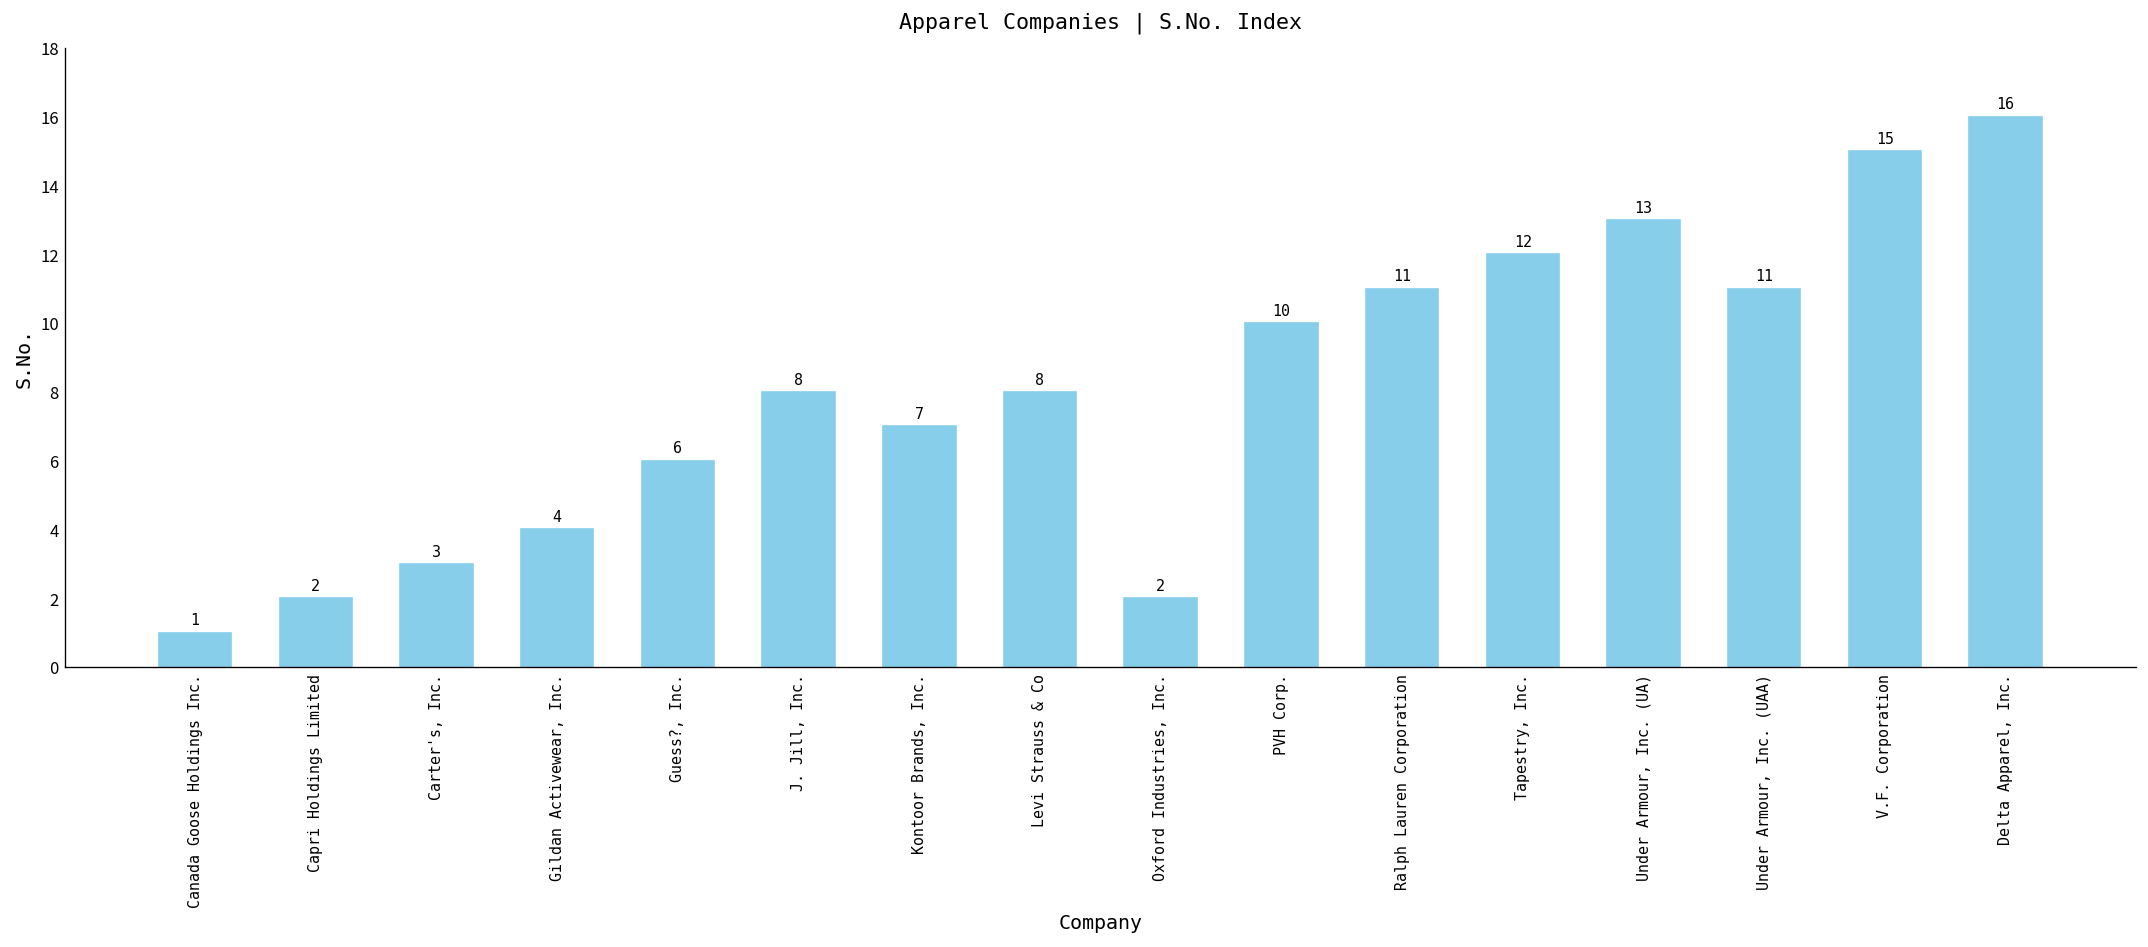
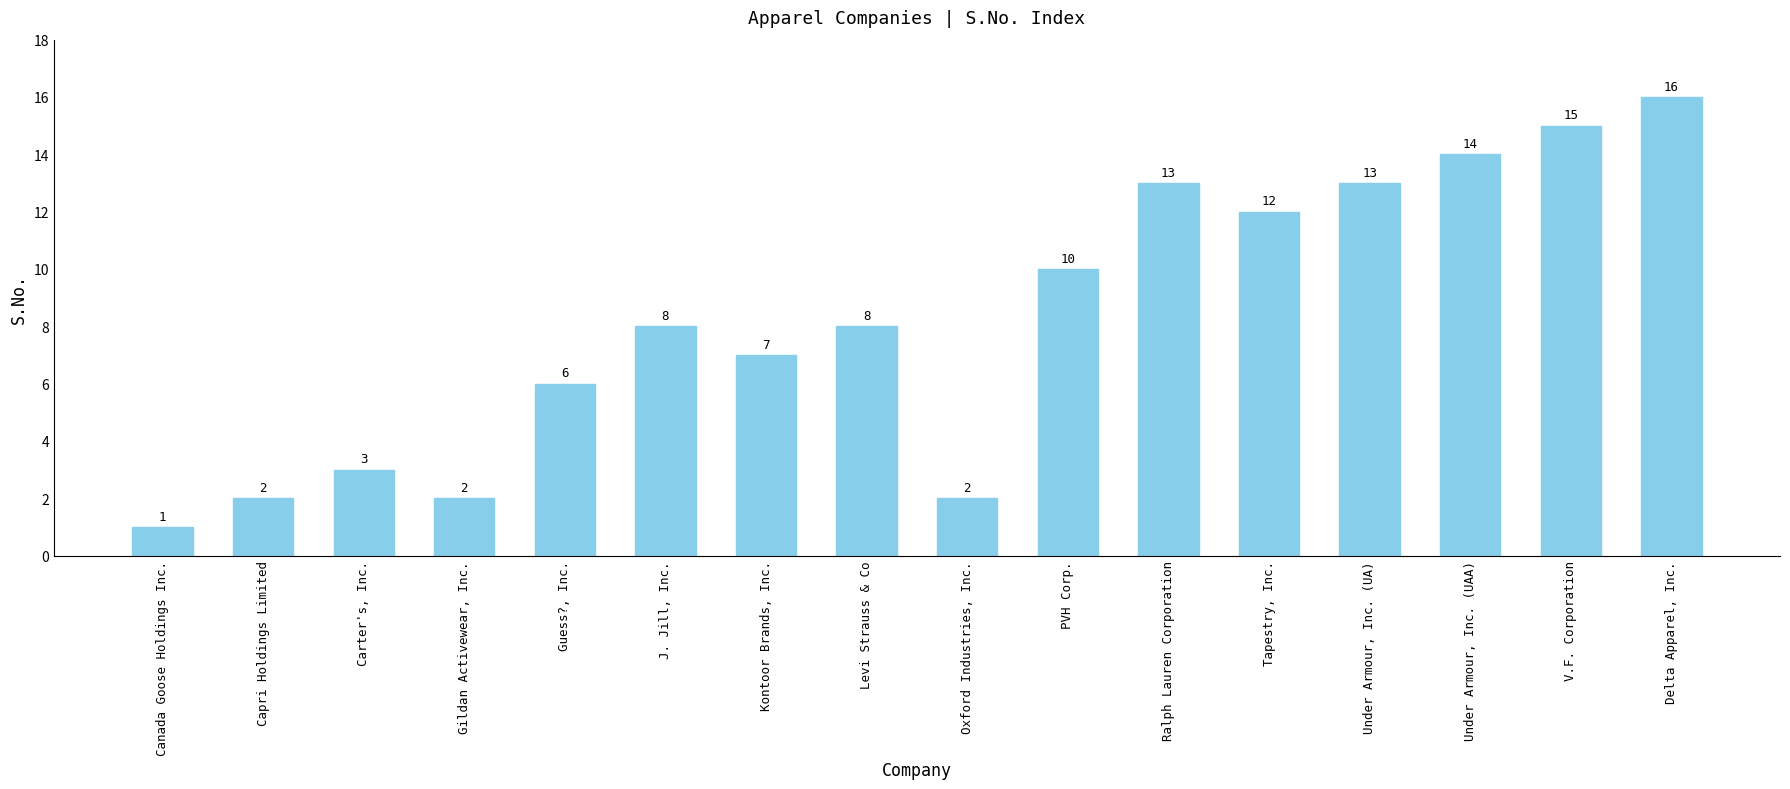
Gildan Activewear, Inc.: 4 -> 2
Ralph Lauren Corporation: 11 -> 13
Under Armour, Inc. (UAA): 11 -> 14
